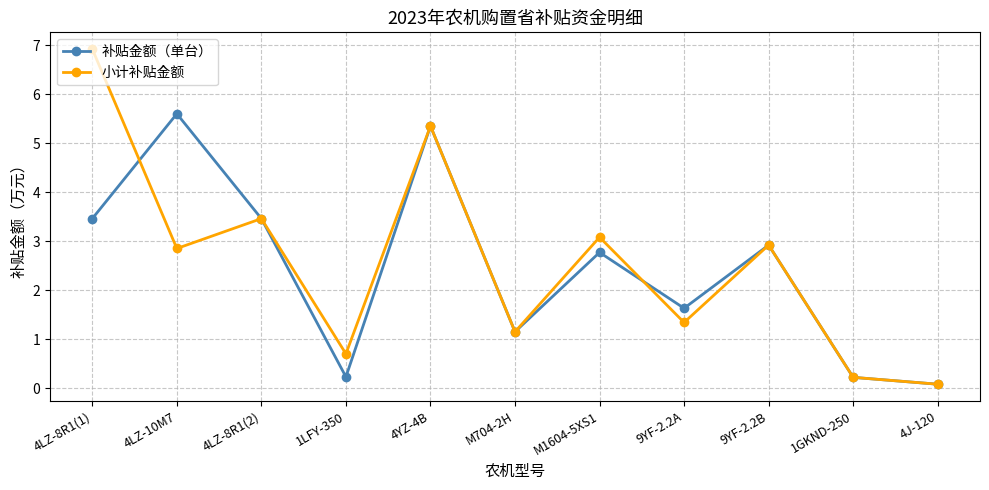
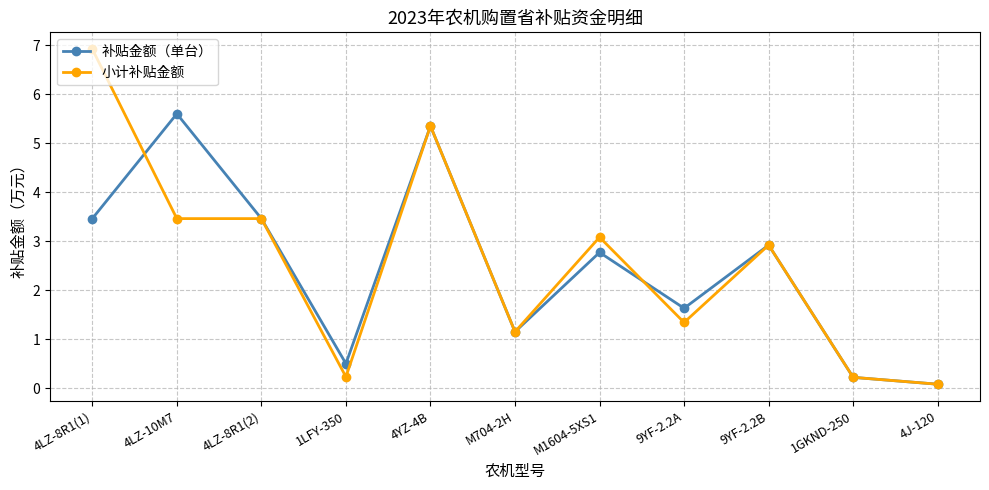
小计补贴金额, 4LZ-10M7: 2.9 -> 3.5
补贴金额（单台）, 1LFY-350: 0.2 -> 0.5
小计补贴金额, 1LFY-350: 0.7 -> 0.2
